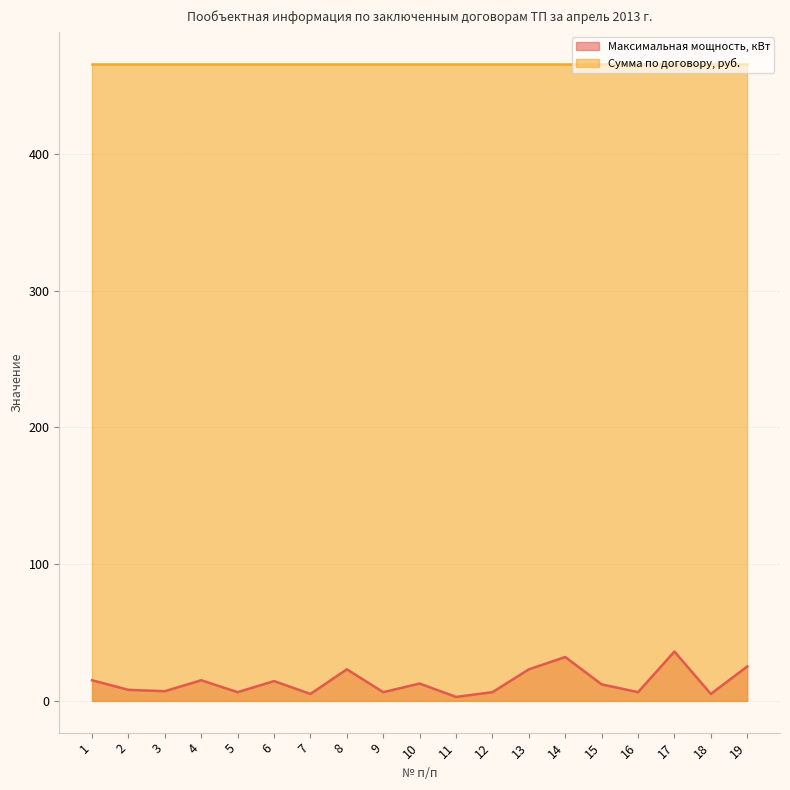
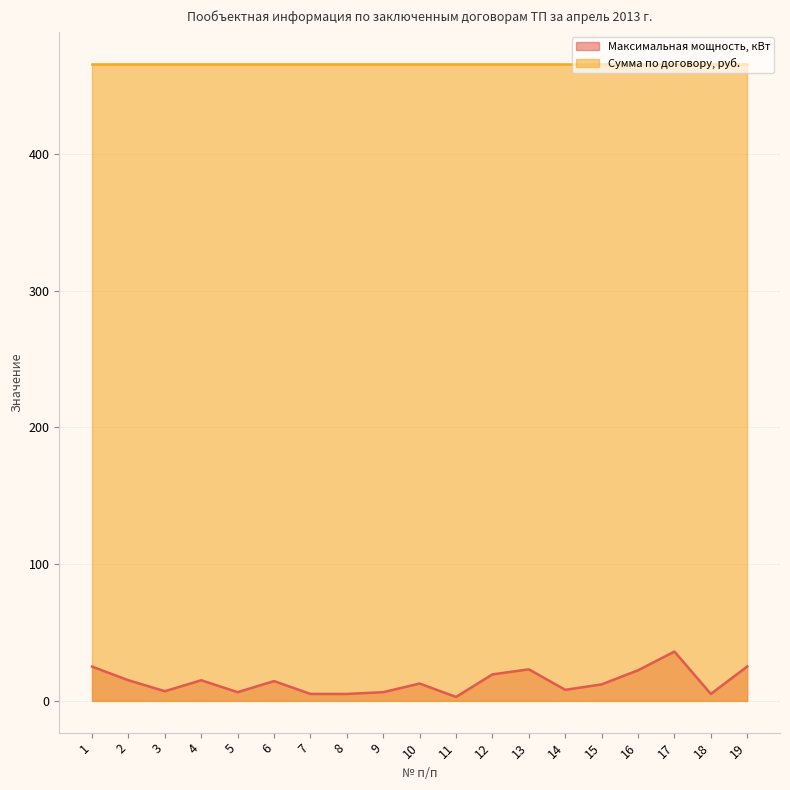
Максимальная мощность, кВт, 1: 15 -> 25
Максимальная мощность, кВт, 2: 8 -> 15
Максимальная мощность, кВт, 8: 23 -> 5
Максимальная мощность, кВт, 12: 6 -> 19
Максимальная мощность, кВт, 14: 32 -> 8
Максимальная мощность, кВт, 16: 6 -> 22
